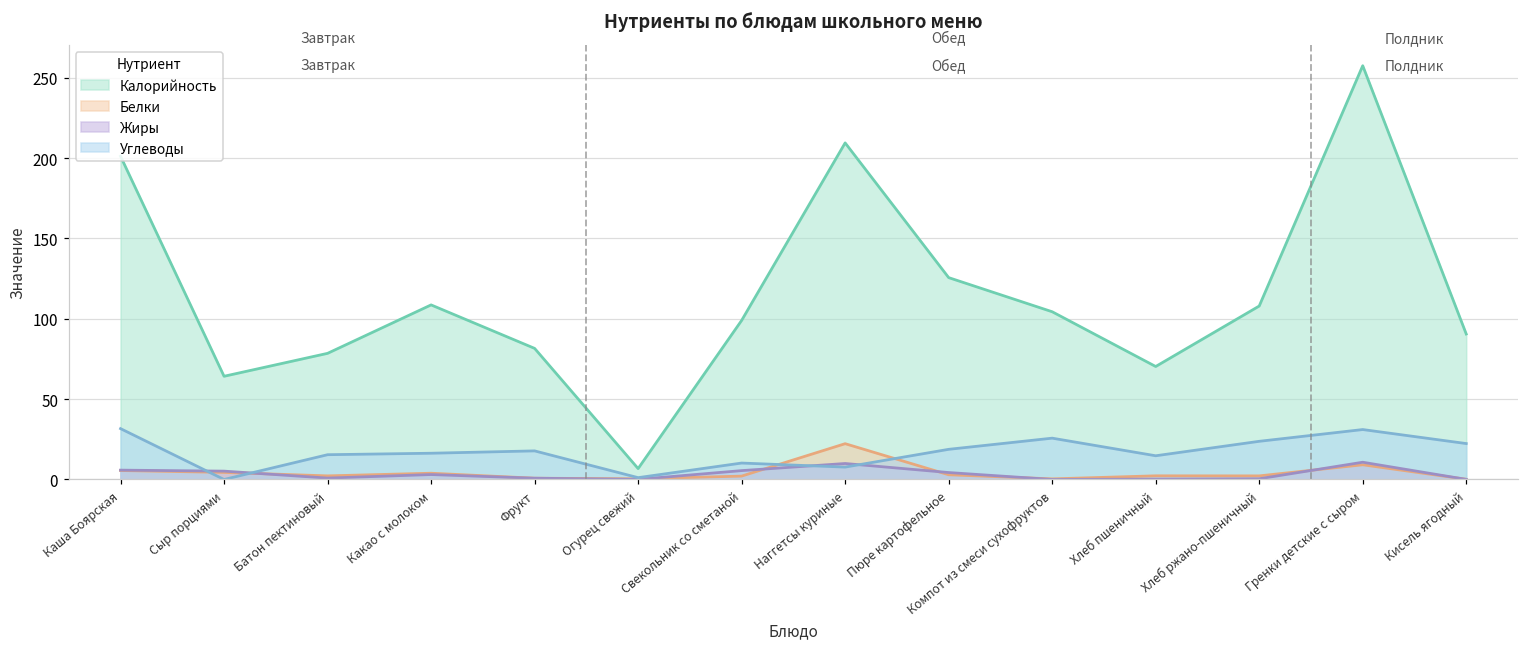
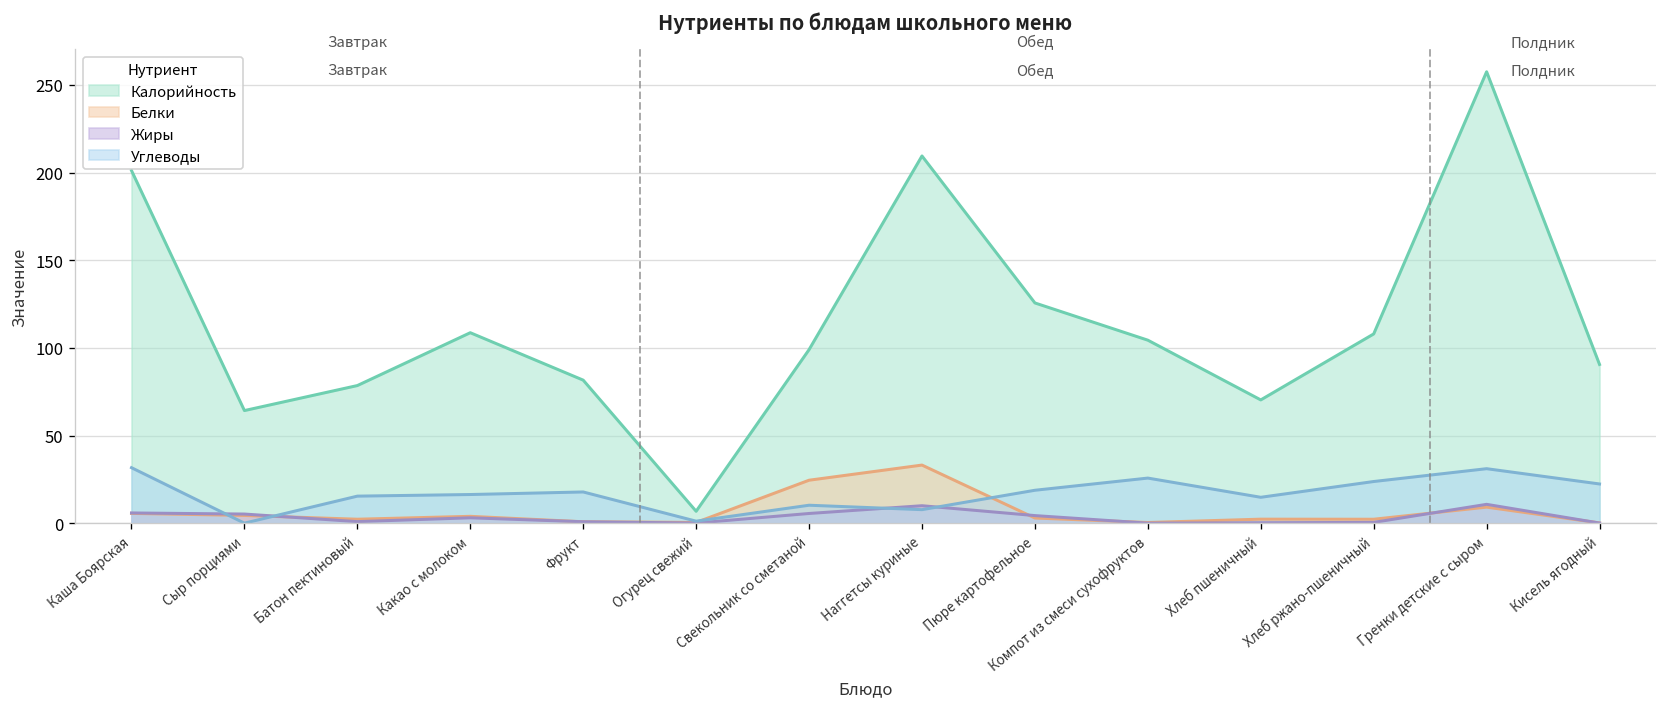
Белки, Свекольник со сметаной: 2 -> 25
Белки, Наггетсы куриные: 22 -> 33
